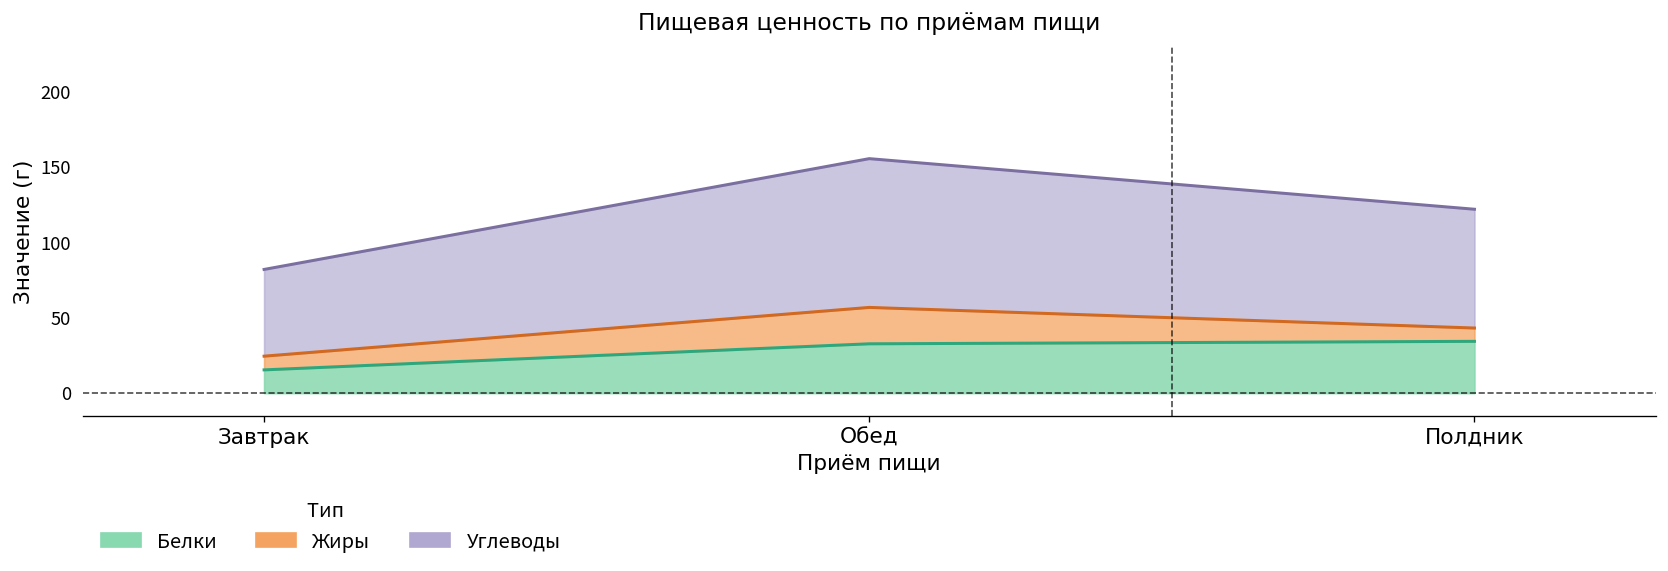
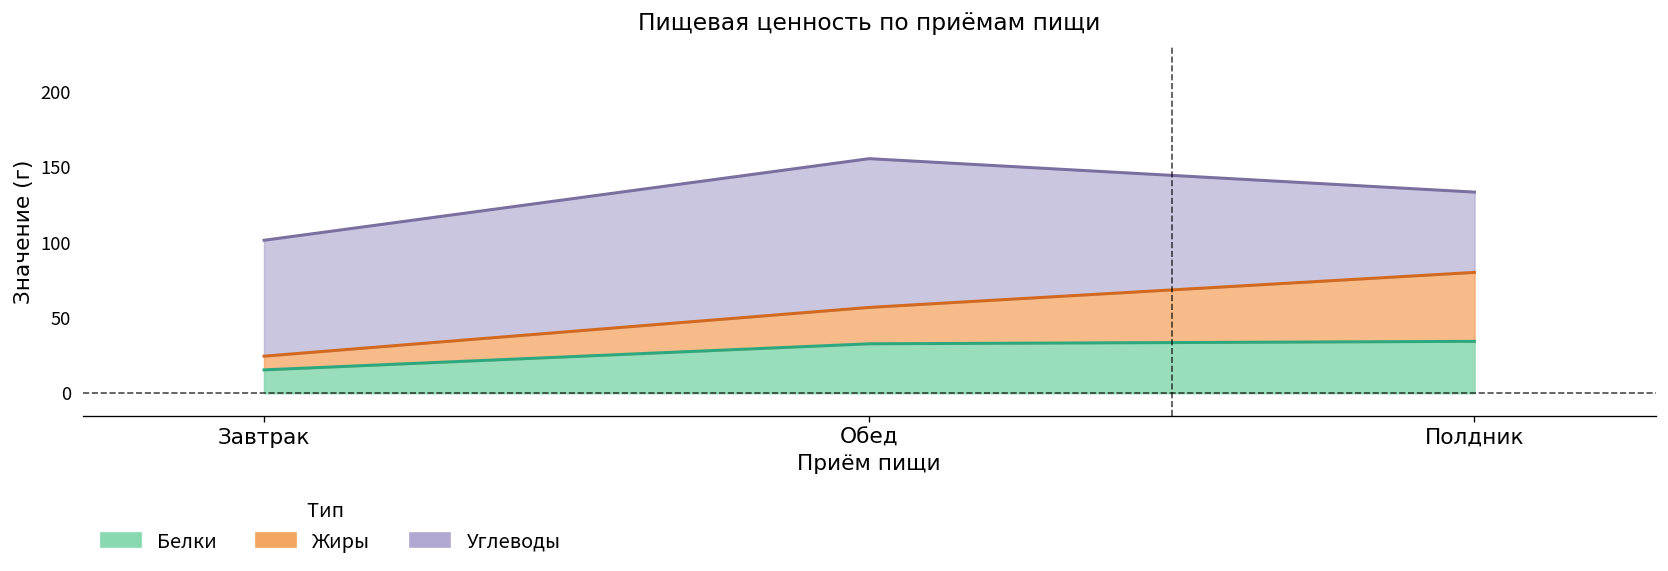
Углеводы, Завтрак: 58 -> 77
Жиры, Полдник: 9 -> 46
Углеводы, Полдник: 79 -> 53
